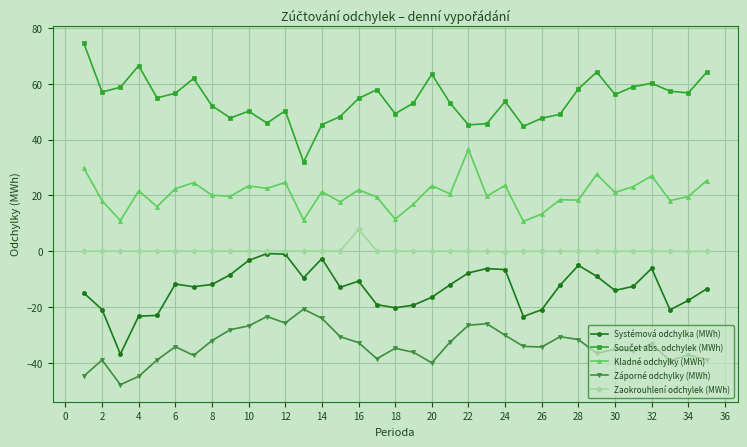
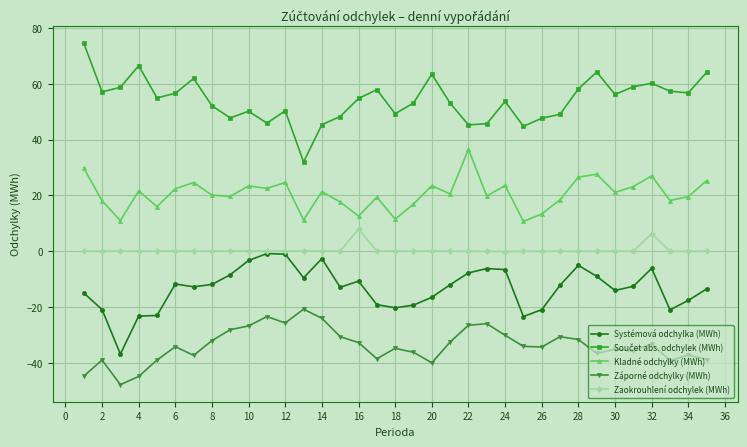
Kladné odchylky (MWh), 16: 22 -> 13
Kladné odchylky (MWh), 28: 18 -> 27
Zaokrouhlení odchylek (MWh), 32: 0 -> 6
